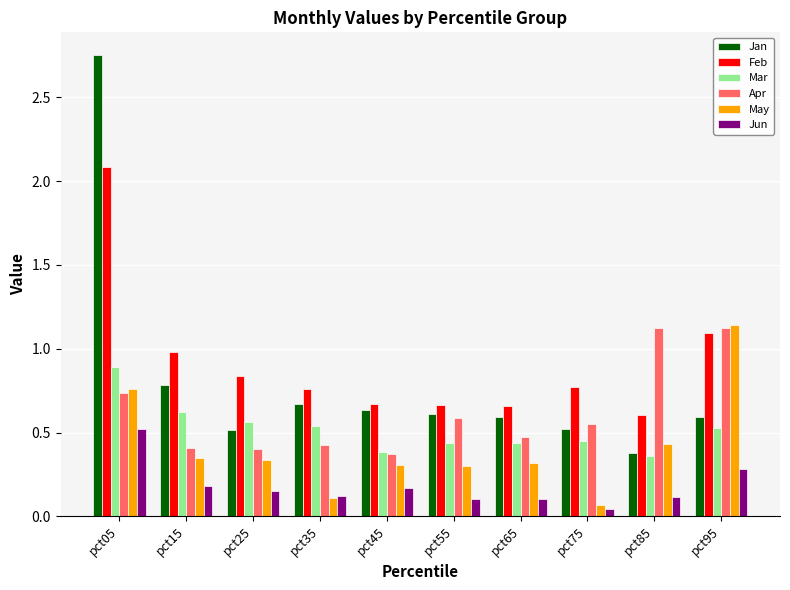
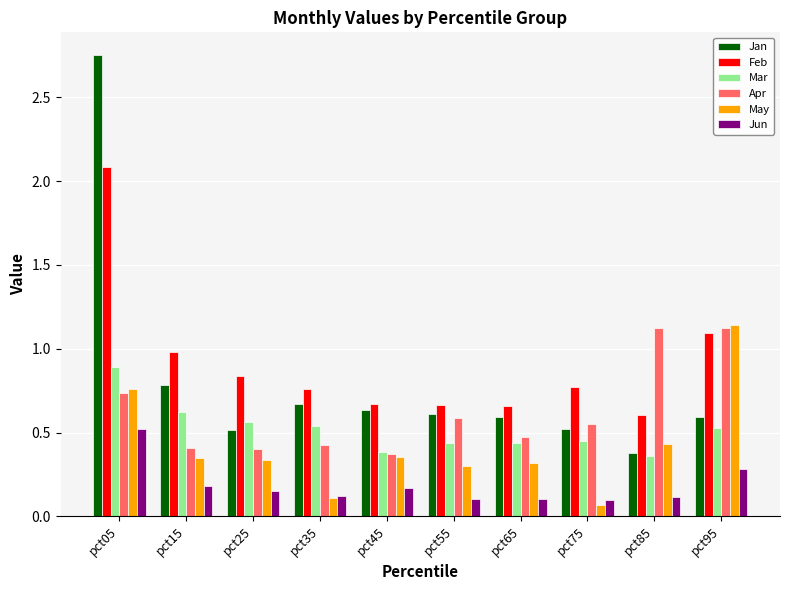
May, pct45: 0.31 -> 0.36
Jun, pct75: 0.04 -> 0.10
